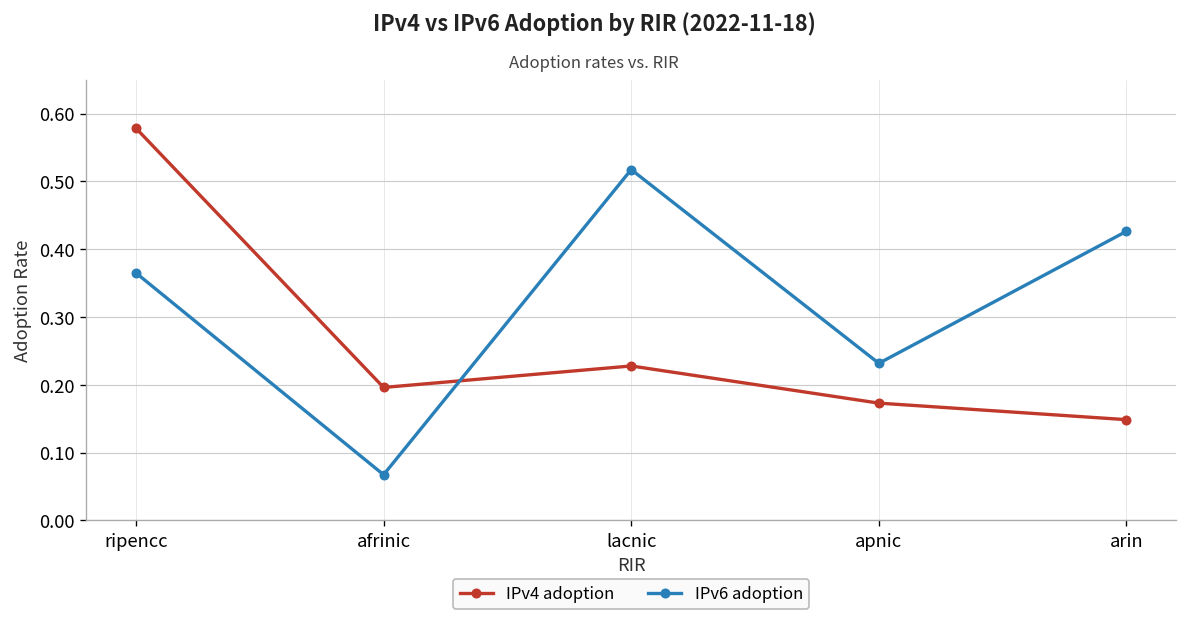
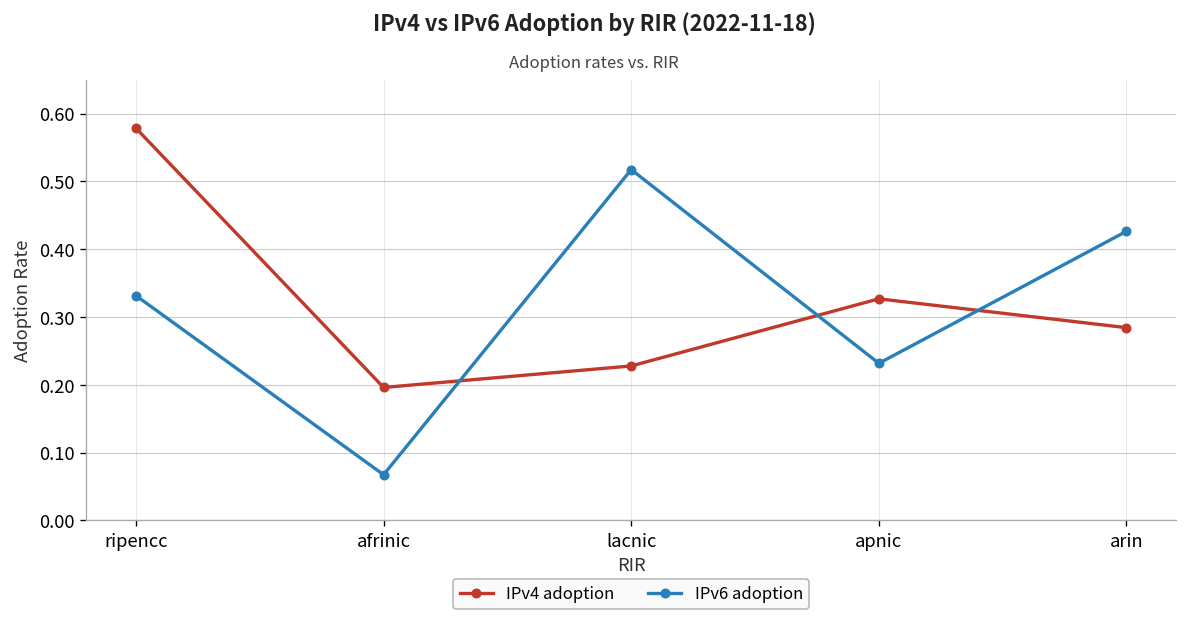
IPv6 adoption, ripencc: 0.36 -> 0.33
IPv4 adoption, apnic: 0.17 -> 0.33
IPv4 adoption, arin: 0.15 -> 0.28
